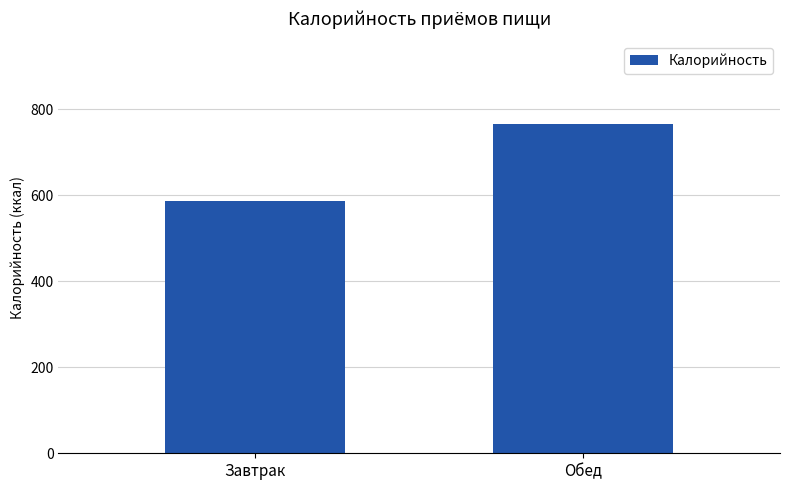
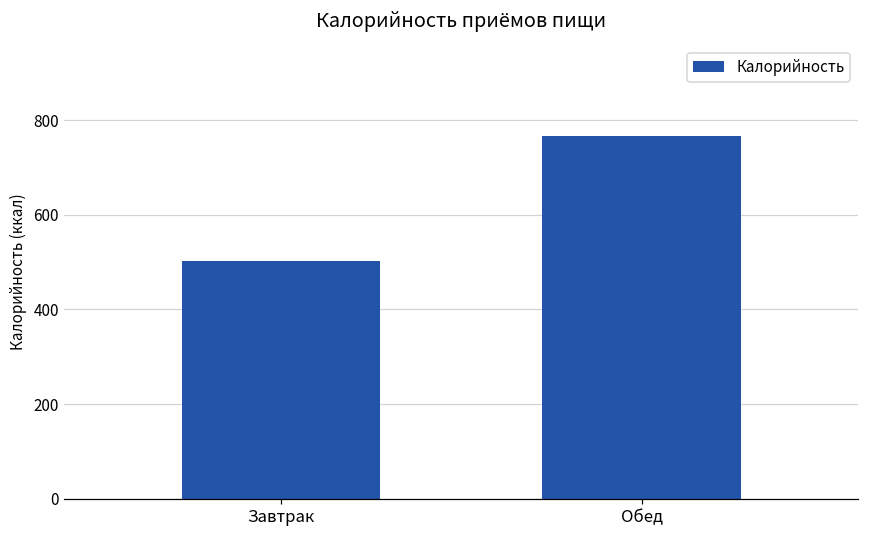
Завтрак: 590 -> 500
